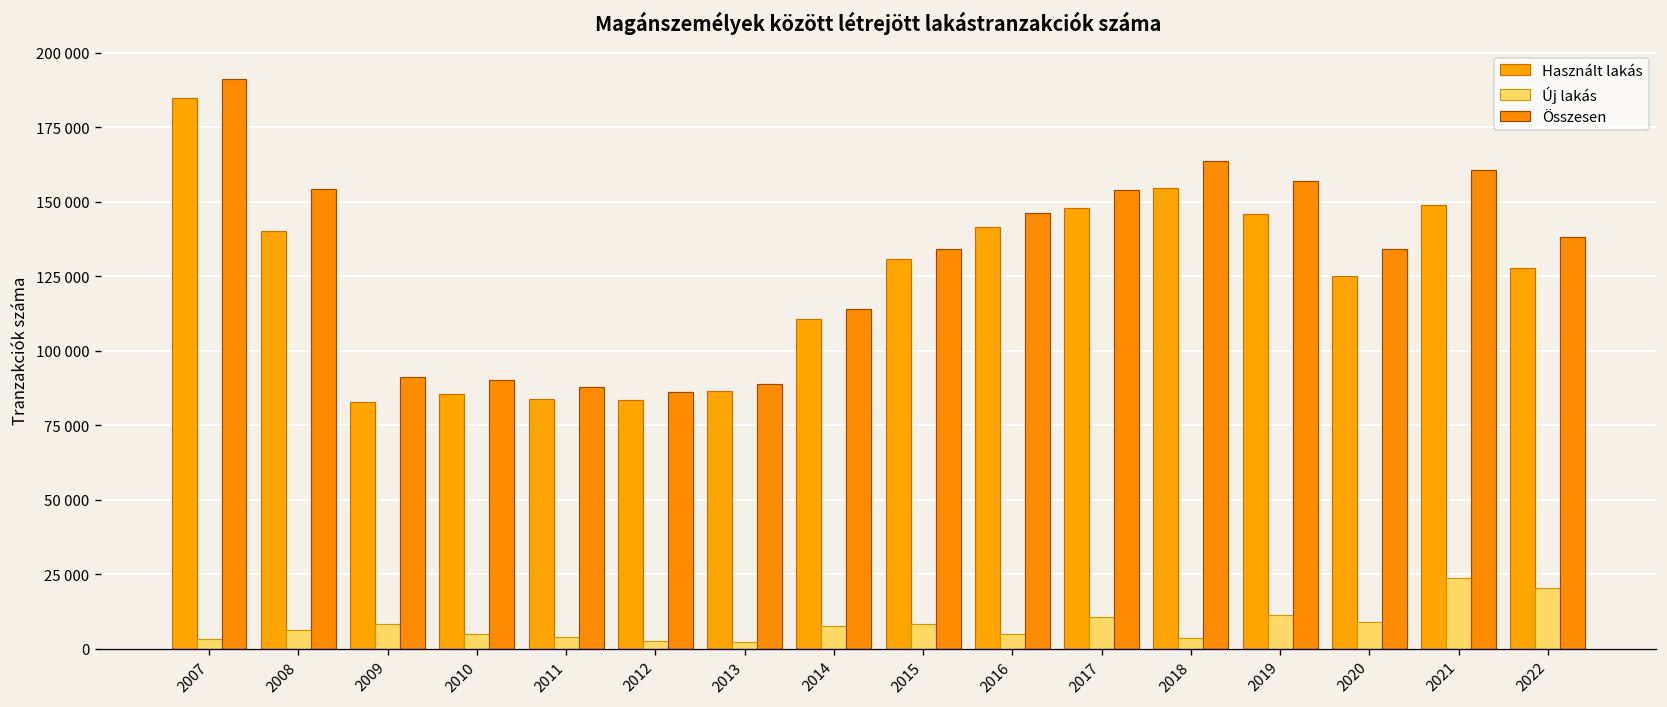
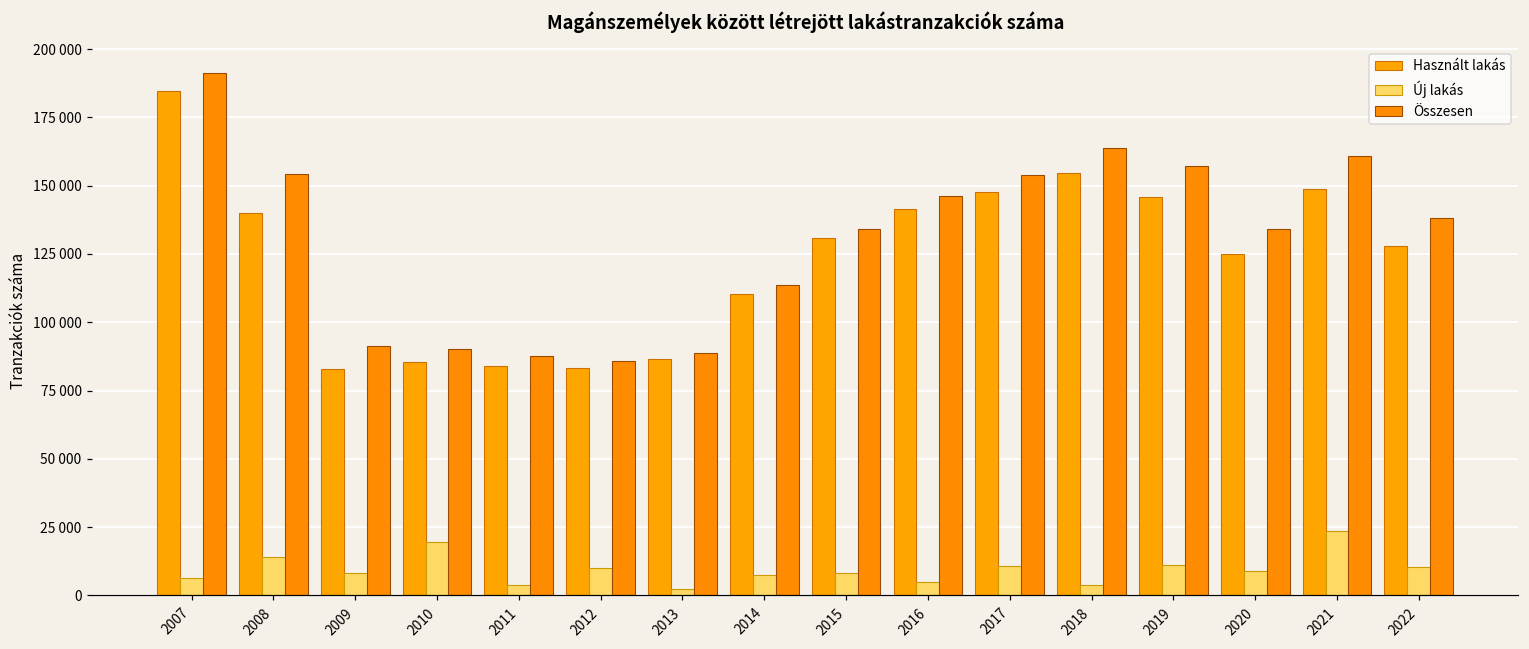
Új lakás, 2007: 3000 -> 6000
Új lakás, 2008: 6000 -> 14000
Új lakás, 2010: 5000 -> 20000
Új lakás, 2012: 3000 -> 10000
Új lakás, 2022: 20000 -> 10000
